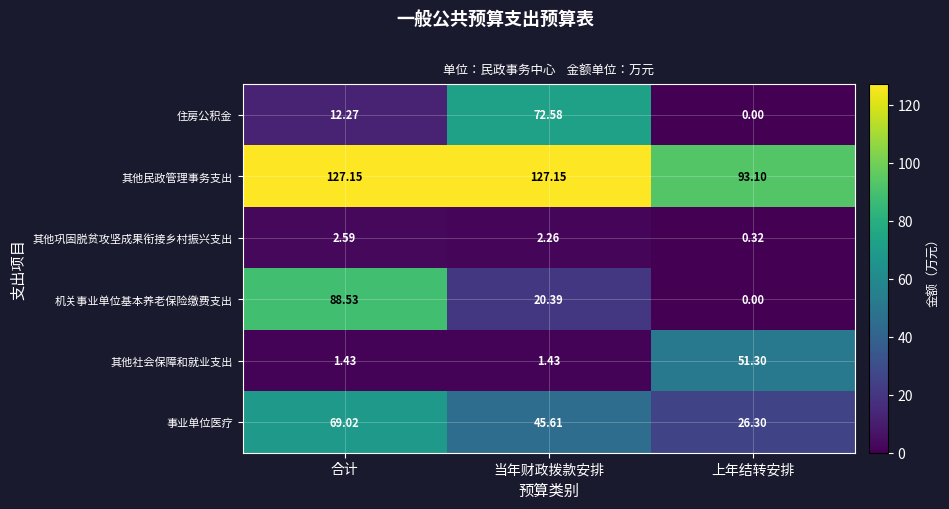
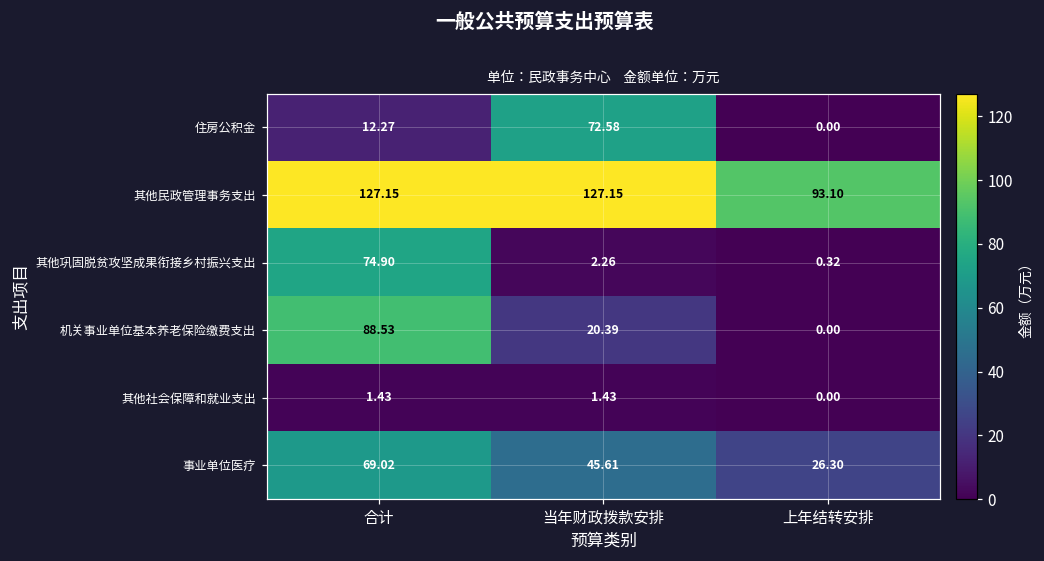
其他巩固脱贫攻坚成果衔接乡村振兴支出, 合计: 2.59 -> 74.90
其他社会保障和就业支出, 上年结转安排: 51.30 -> 0.00
